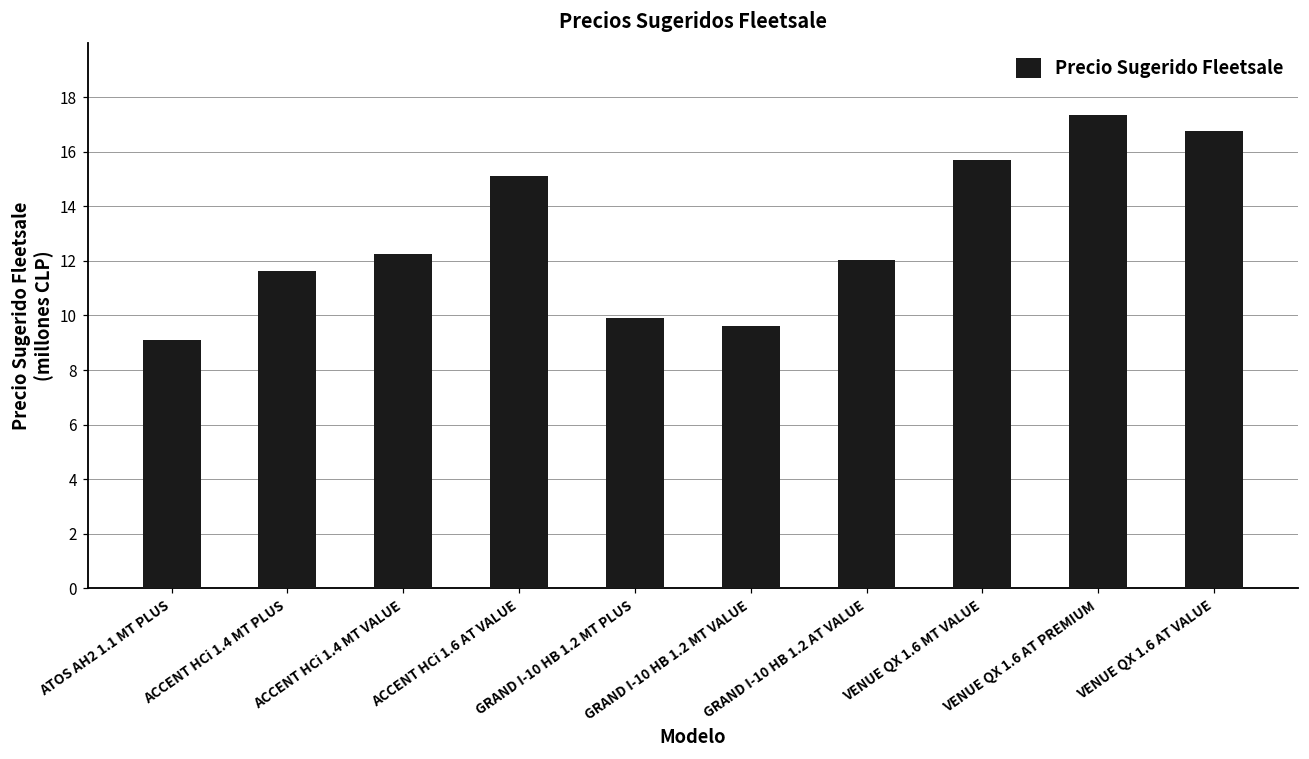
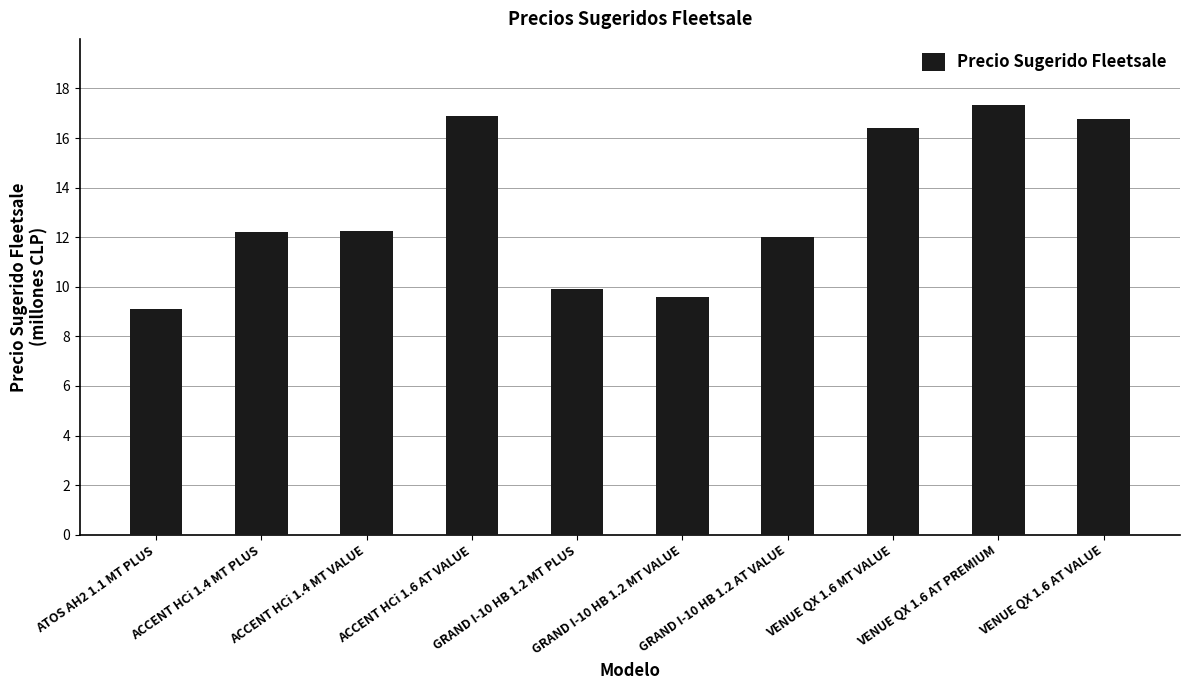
ACCENT HCi 1.4 MT PLUS: 11.6 -> 12.2
ACCENT HCi 1.6 AT VALUE: 15.1 -> 16.9
VENUE QX 1.6 MT VALUE: 15.7 -> 16.4
